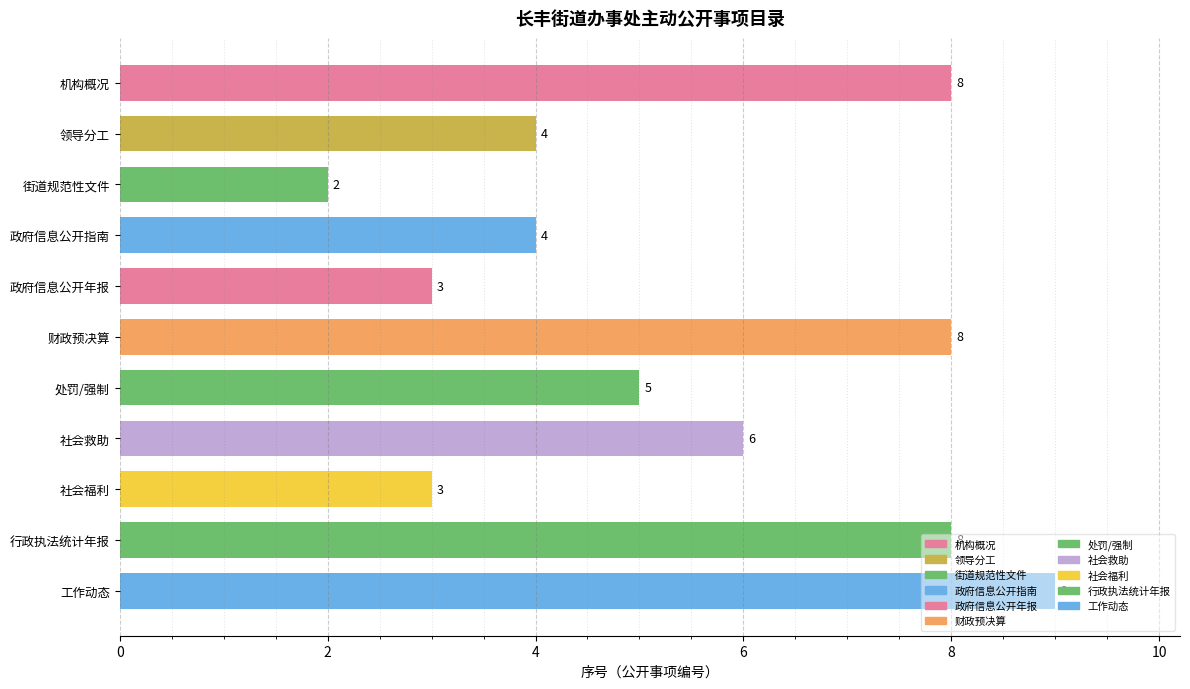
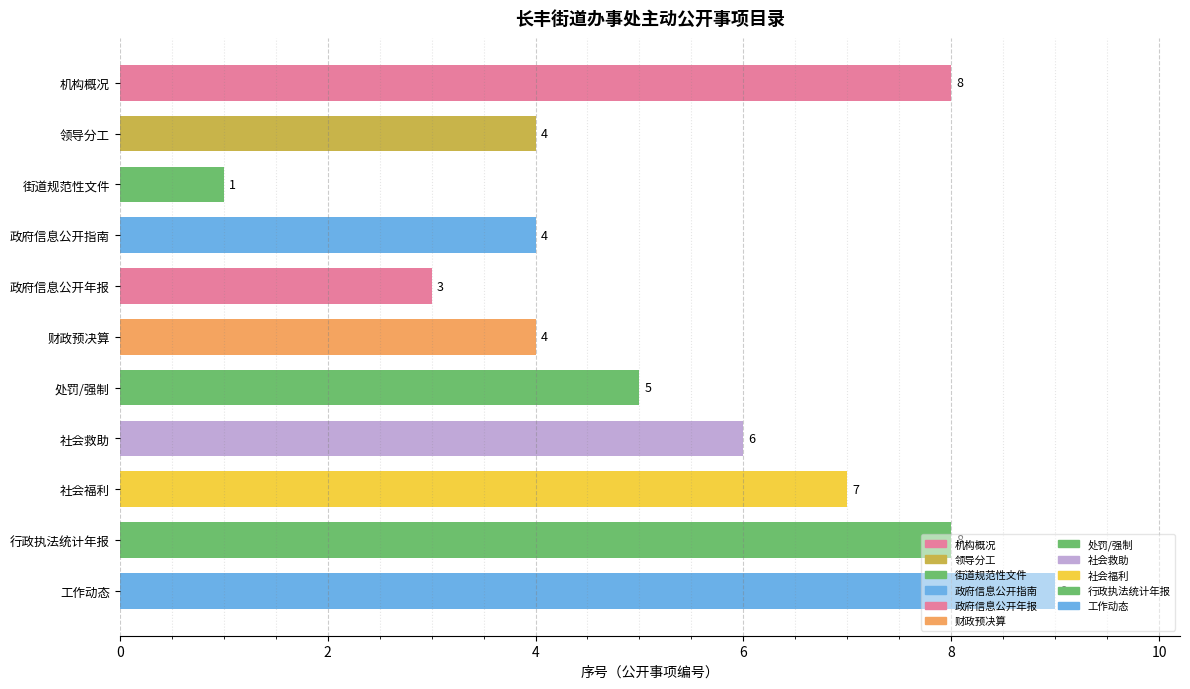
街道规范性文件: 2 -> 1
财政预决算: 8 -> 4
社会福利: 3 -> 7
